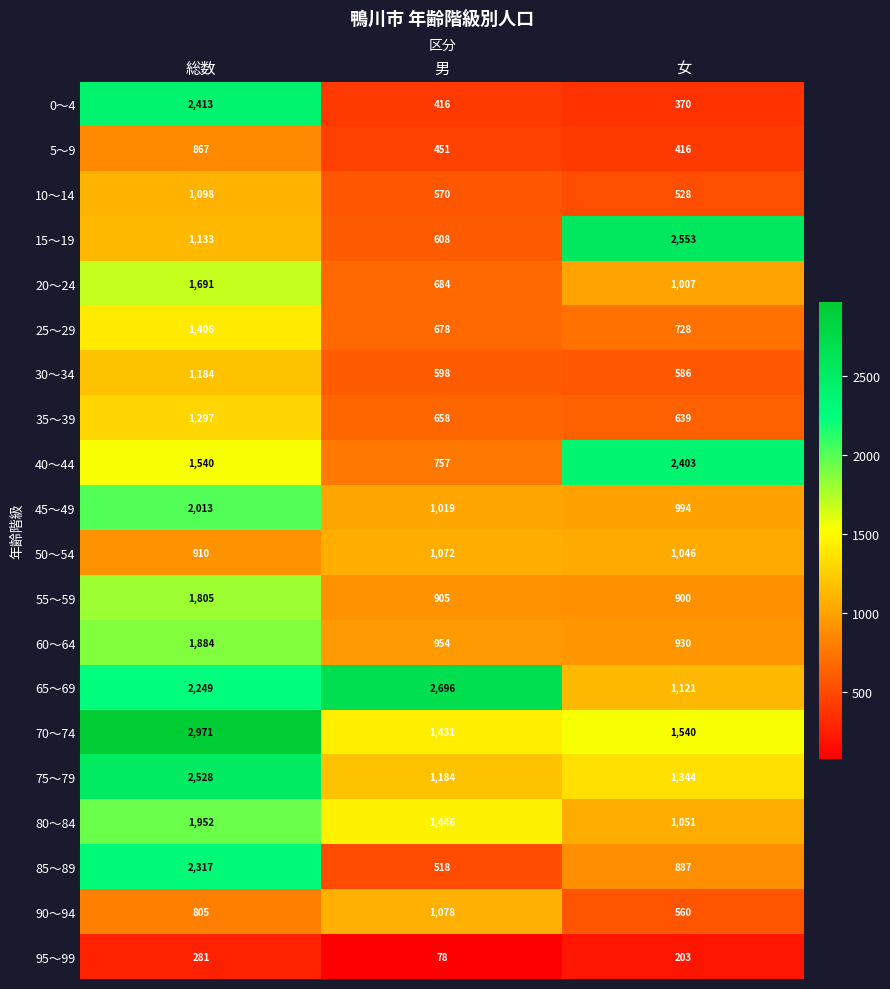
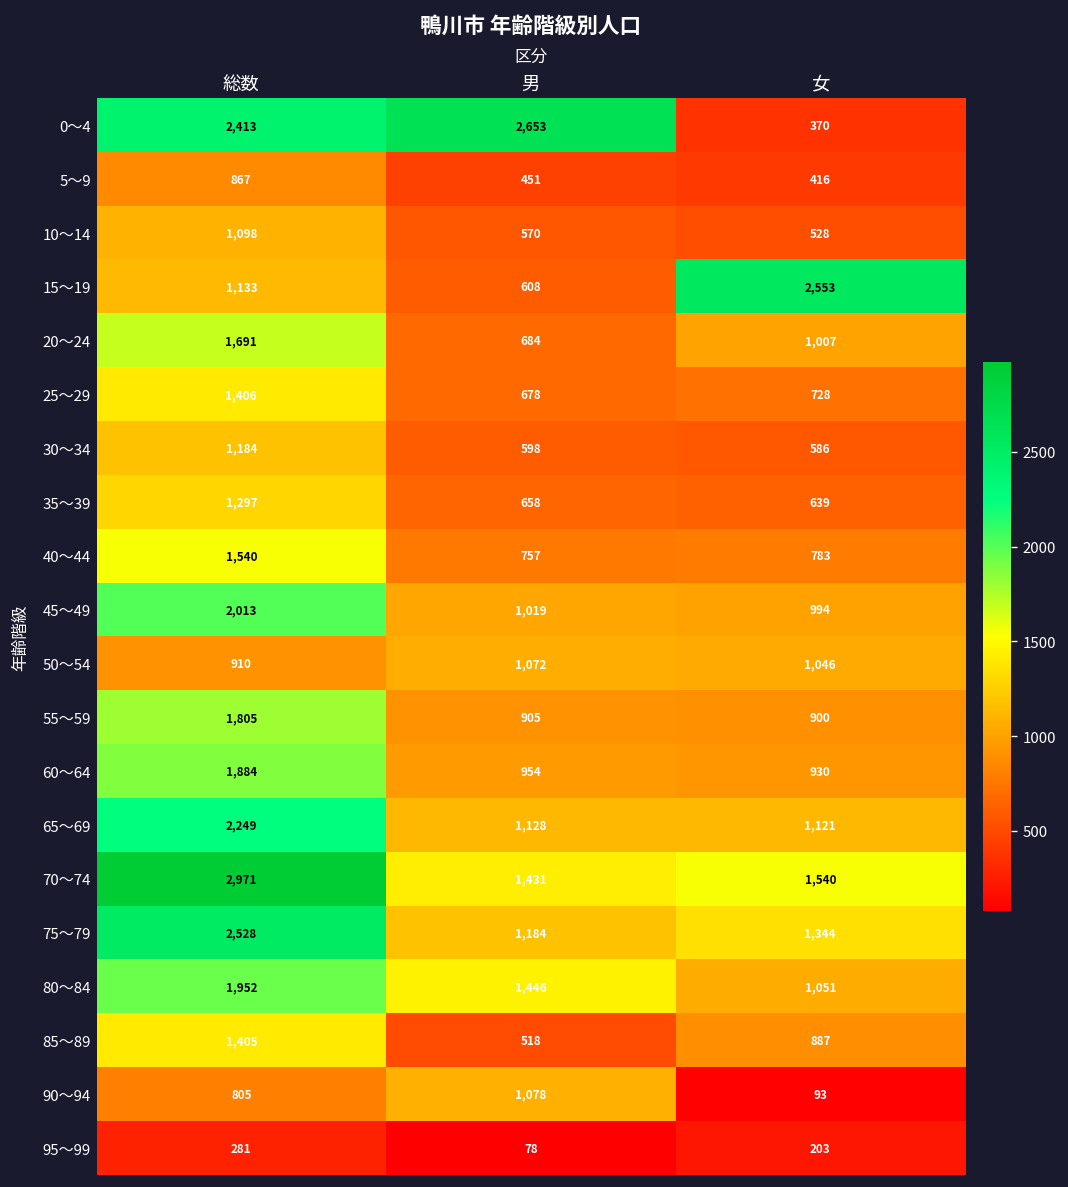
0～4, 男: 416 -> 2,653
40～44, 女: 2,403 -> 783
65～69, 男: 2,696 -> 1,128
85～89, 総数: 2,317 -> 1,405
90～94, 女: 560 -> 93
